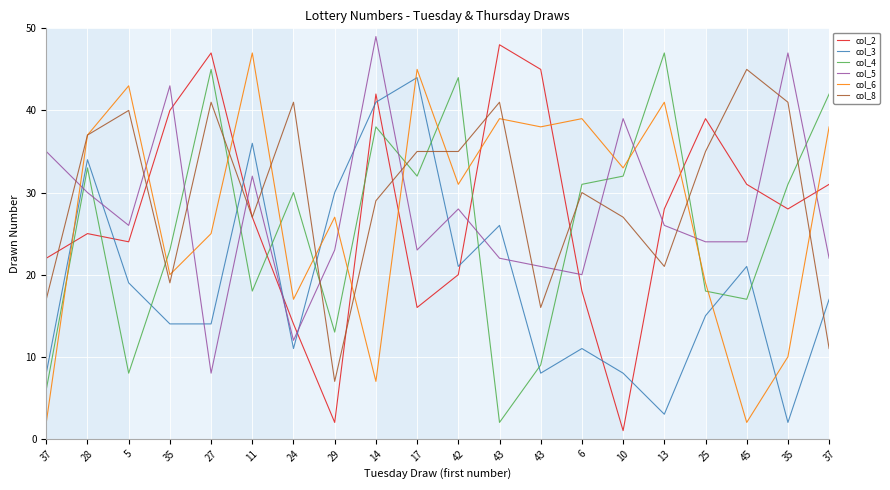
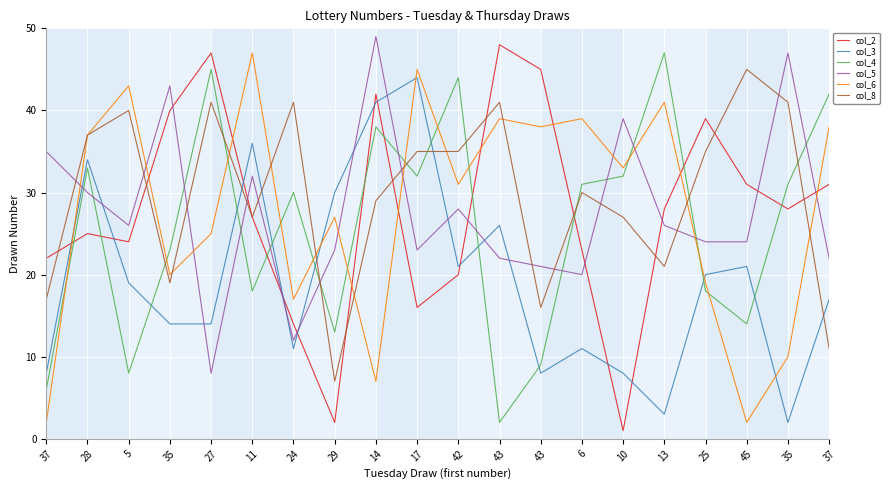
col_2, 6: 18 -> 23
col_3, 25: 15 -> 20
col_4, 45: 17 -> 14
